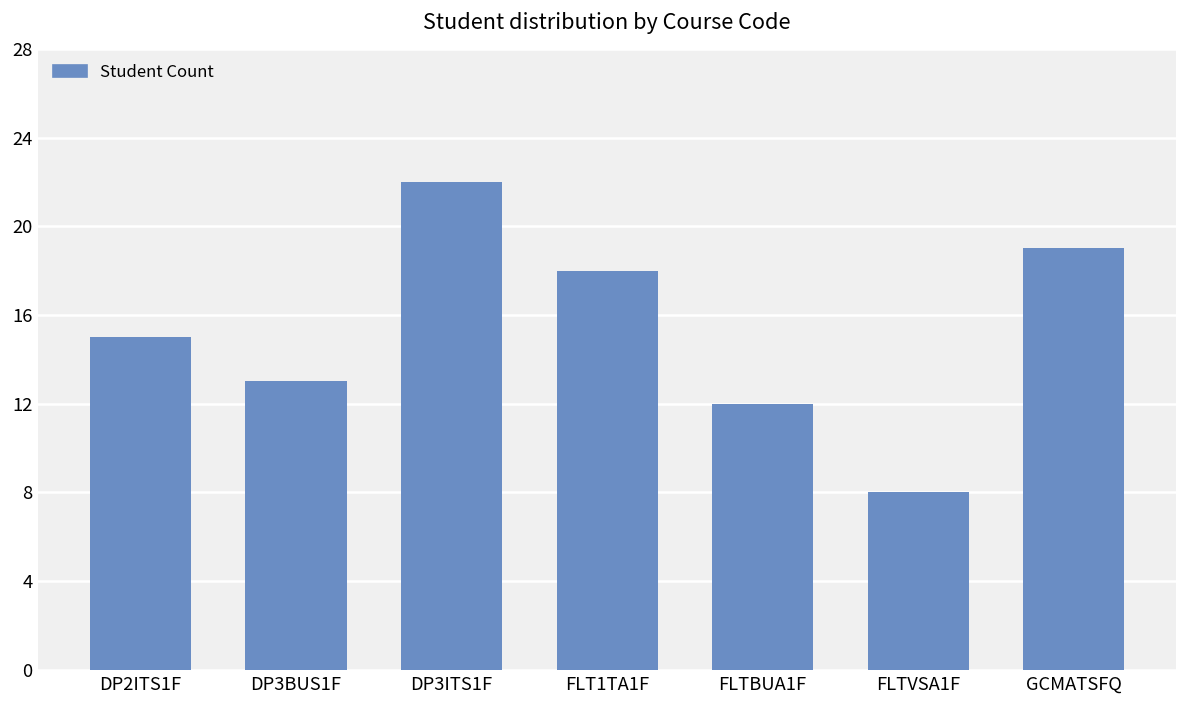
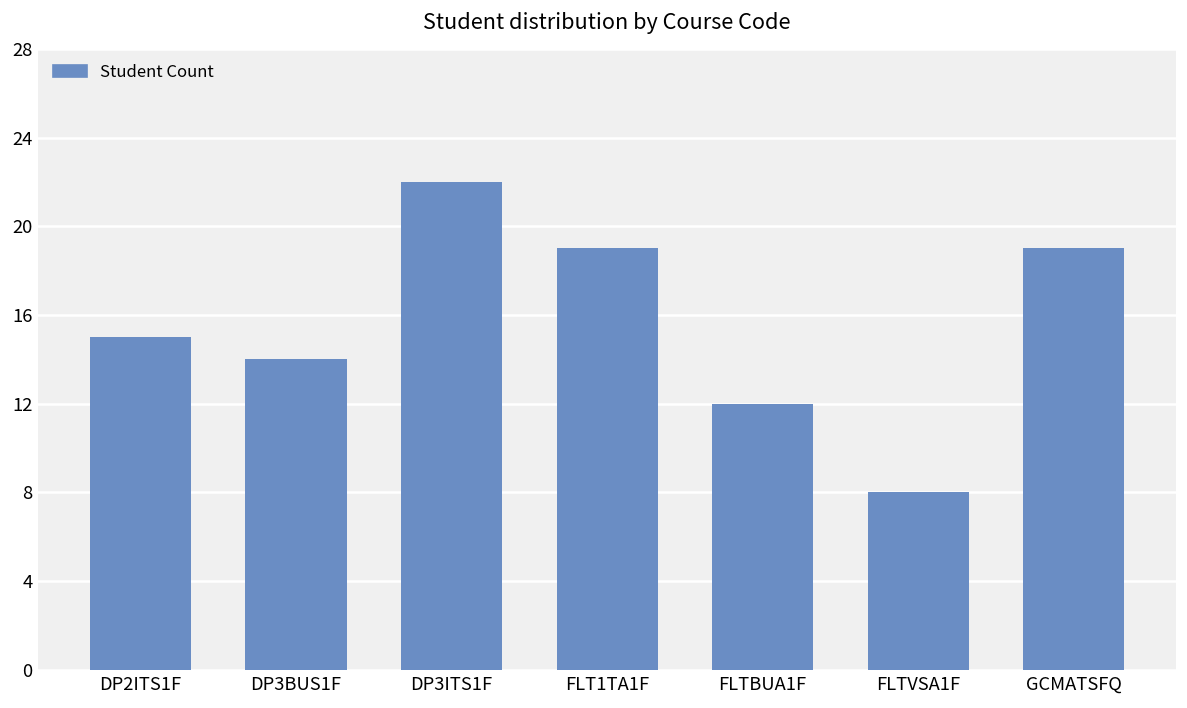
DP3BUS1F: 13 -> 14
FLT1TA1F: 18 -> 19
